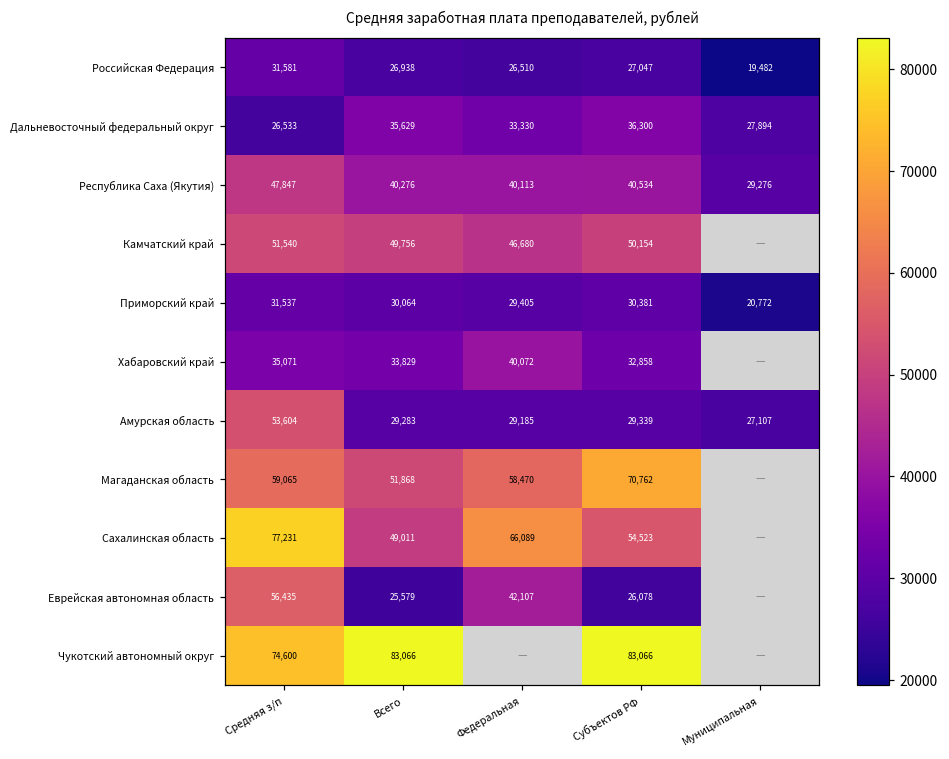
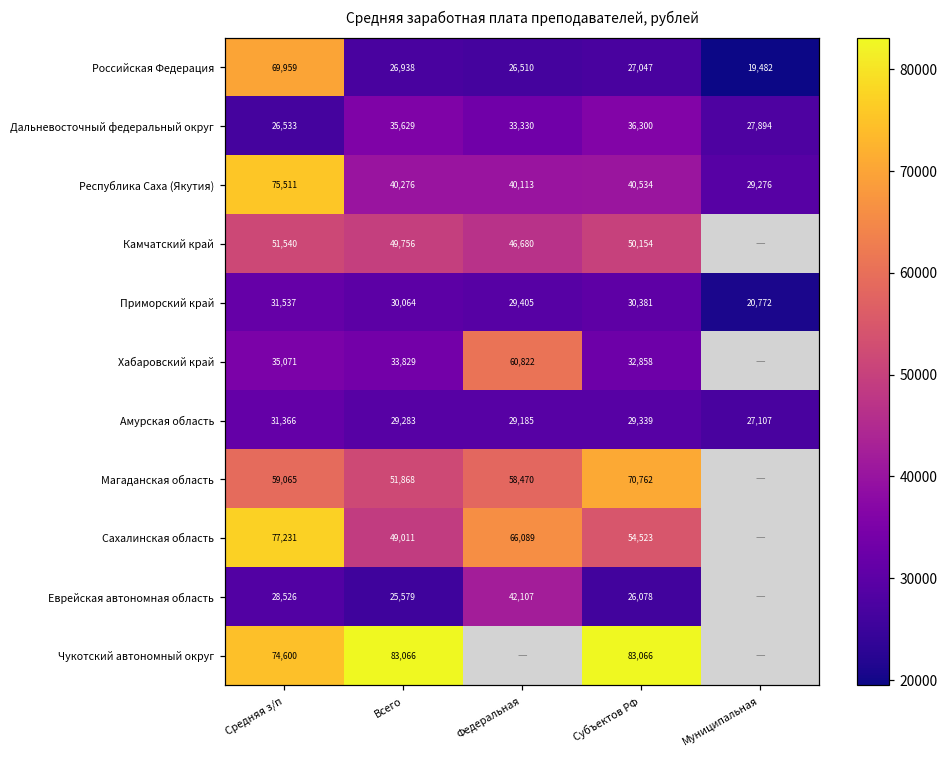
Российская Федерация, Средняя з/п: 31,581 -> 69,959
Республика Саха (Якутия), Средняя з/п: 47,847 -> 75,511
Хабаровский край, Федеральная: 40,072 -> 60,822
Амурская область, Средняя з/п: 53,604 -> 31,366
Еврейская автономная область, Средняя з/п: 56,435 -> 28,526
